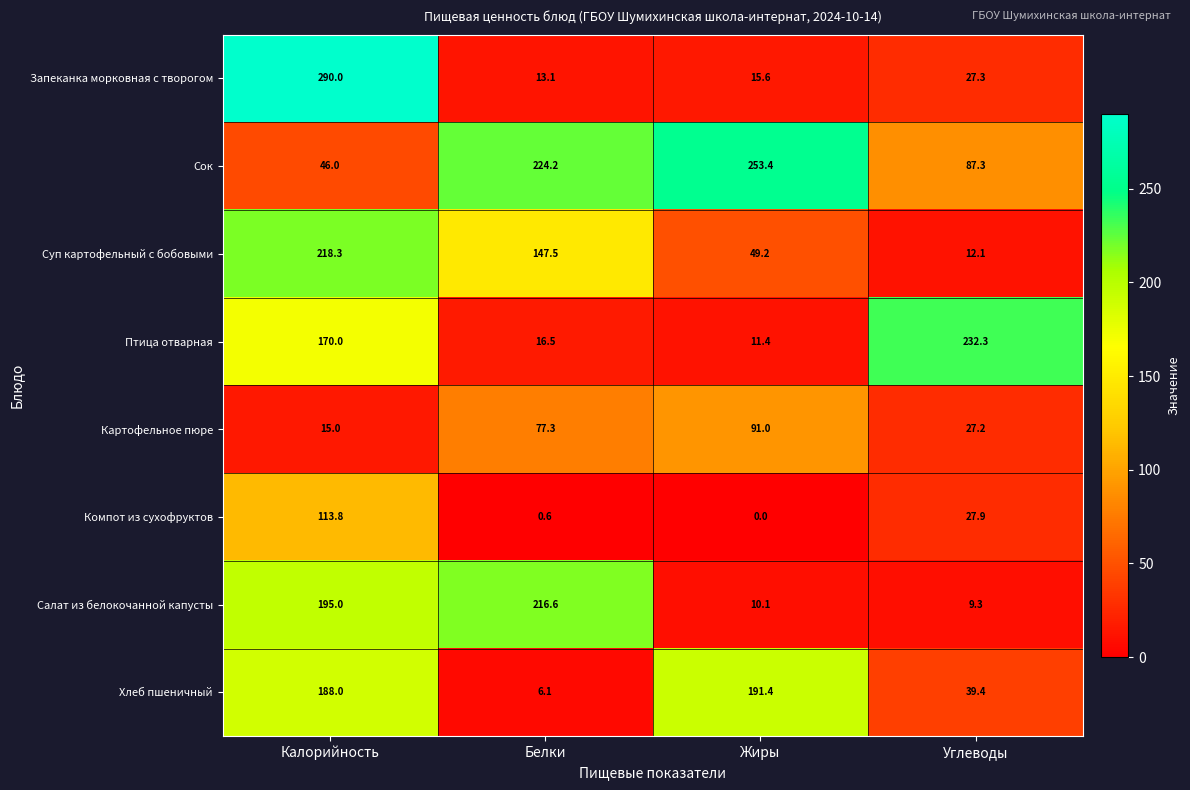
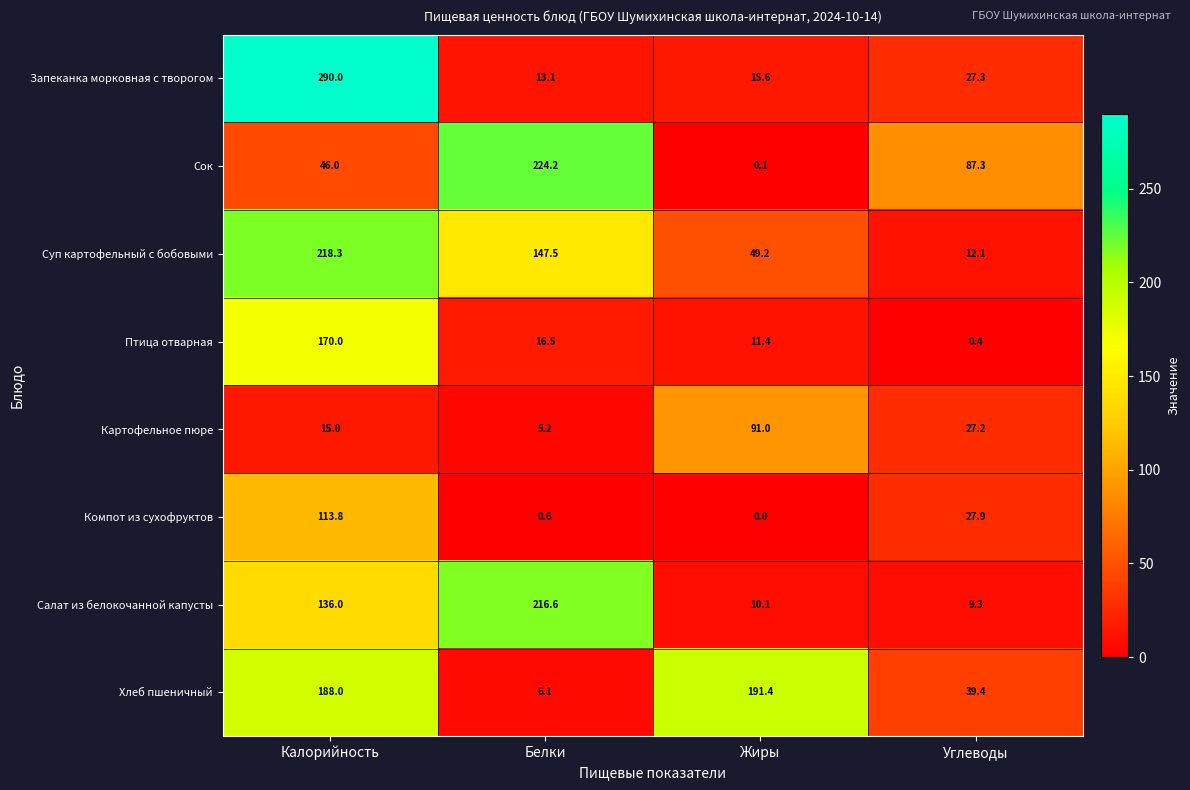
Сок, Жиры: 253.4 -> 0.1
Птица отварная, Углеводы: 232.3 -> 0.4
Картофельное пюре, Белки: 77.3 -> 5.2
Салат из белокочанной капусты, Калорийность: 195.0 -> 136.0
